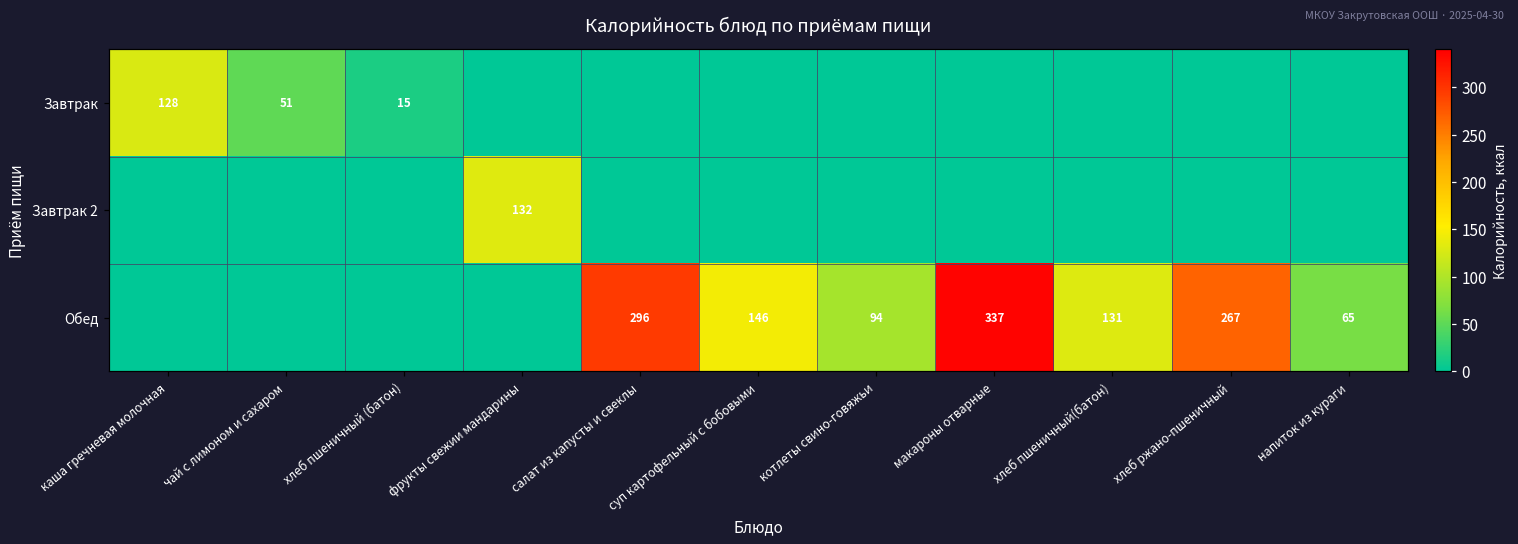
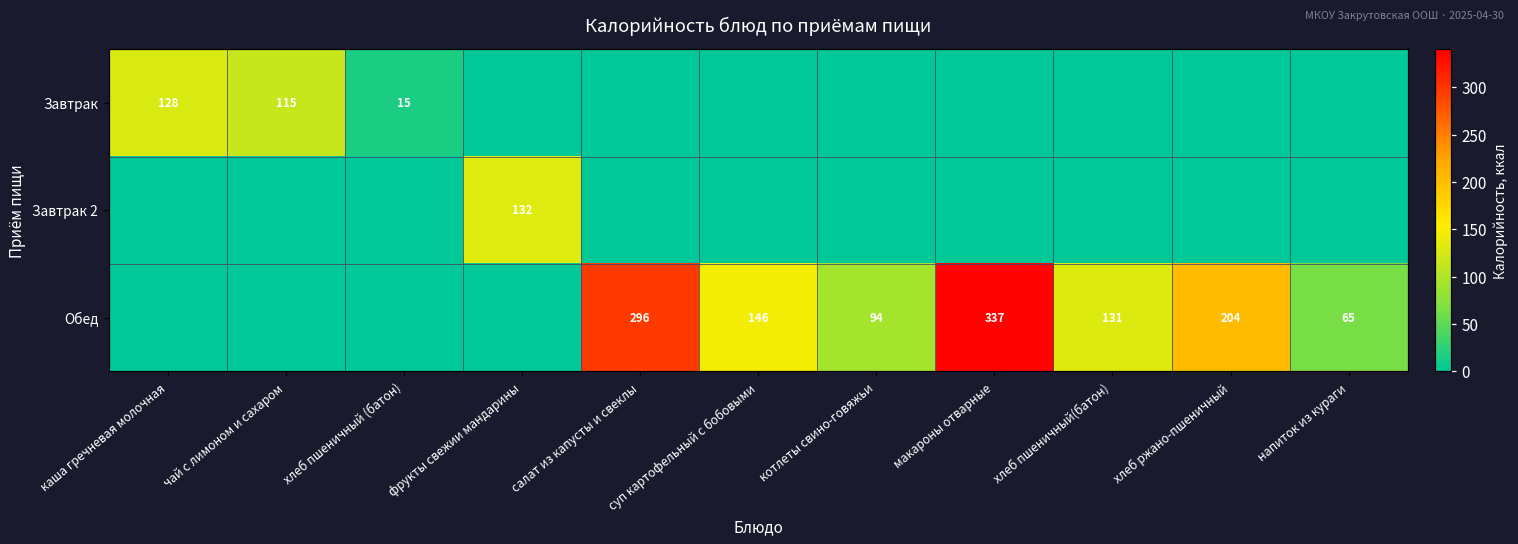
Завтрак, чай с лимоном и сахаром: 51 -> 115
Обед, хлеб ржано-пшеничный: 267 -> 204
